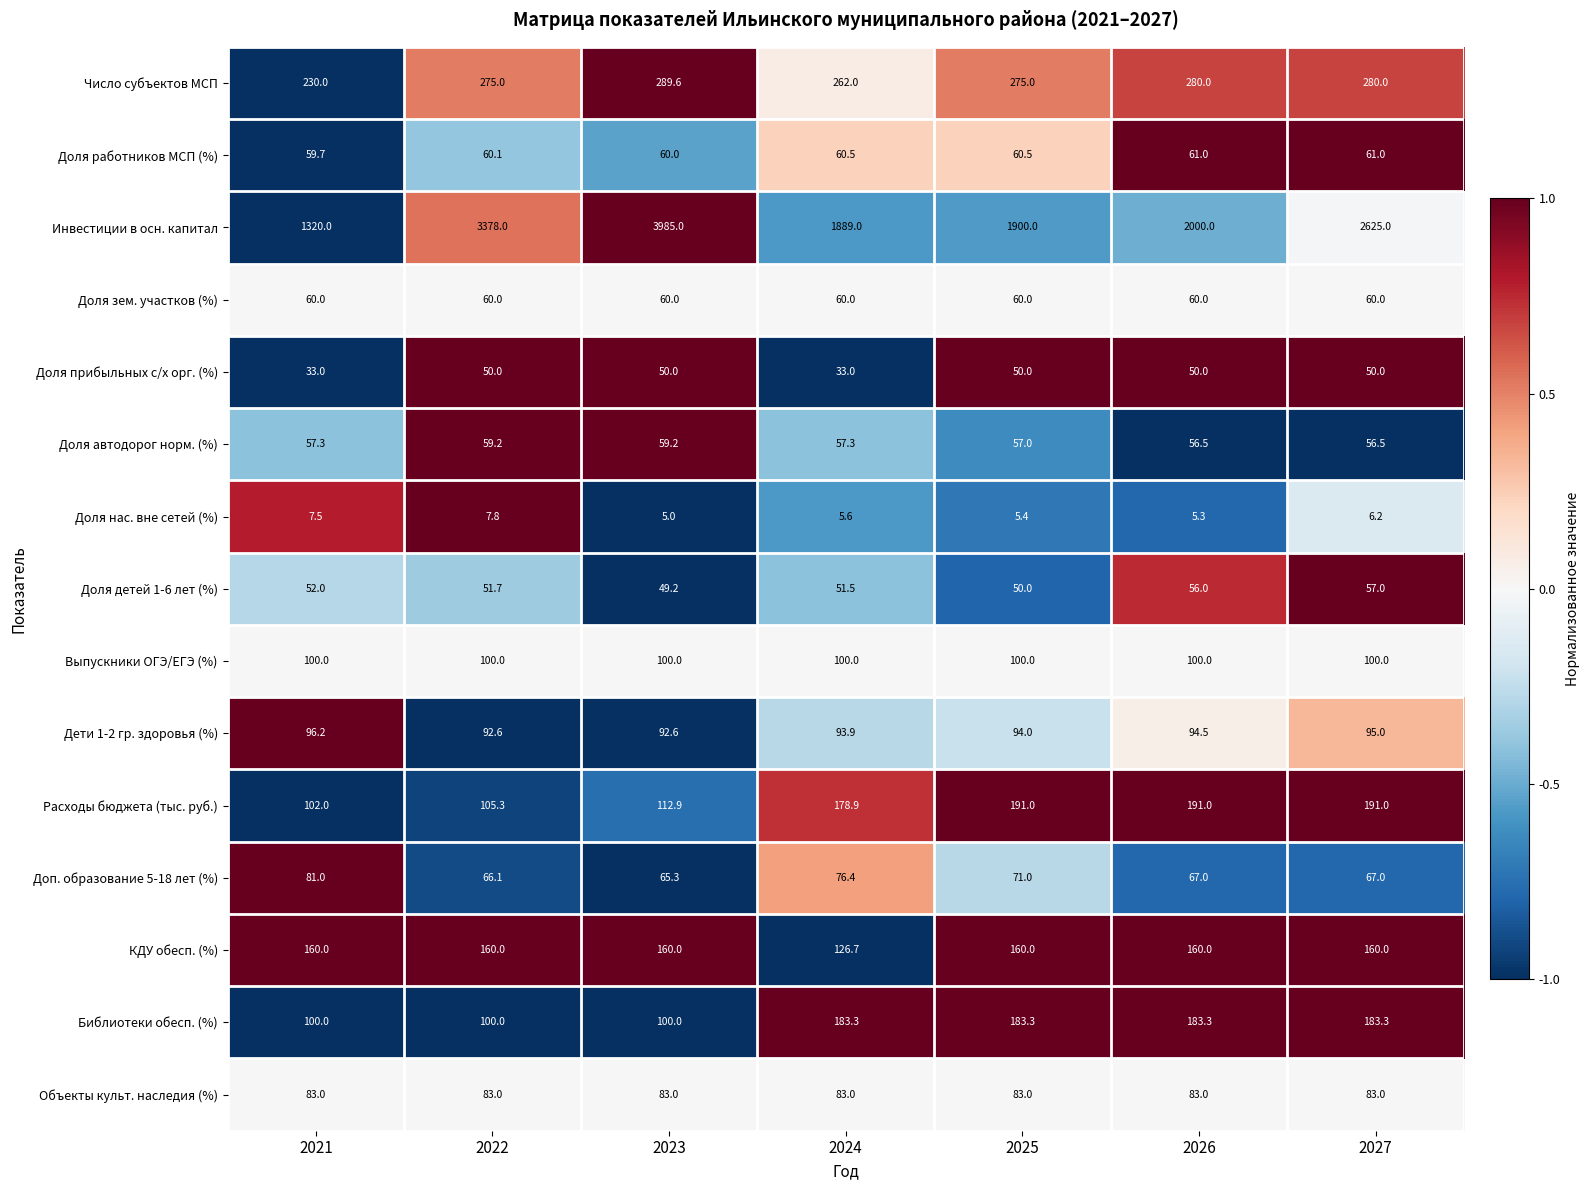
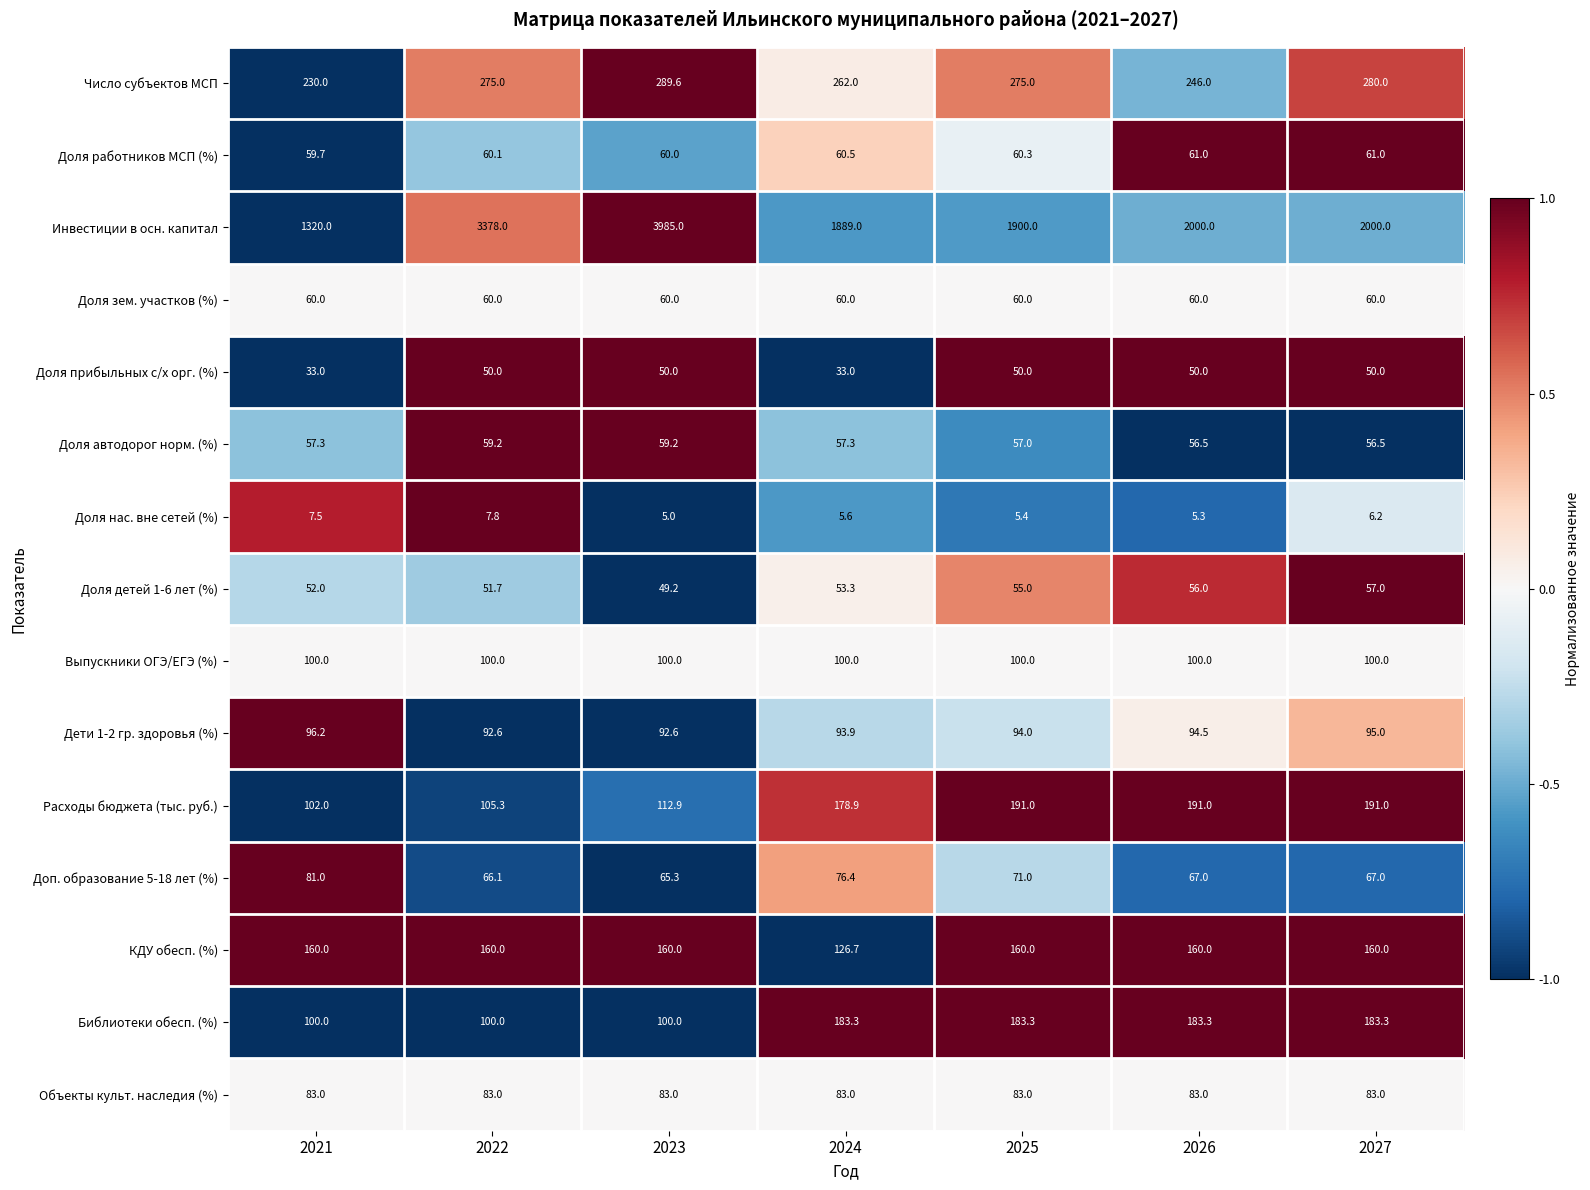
Число субъектов МСП, 2026: 280.0 -> 246.0
Доля работников МСП (%), 2025: 60.5 -> 60.3
Инвестиции в осн. капитал, 2027: 2625.0 -> 2000.0
Доля детей 1-6 лет (%), 2024: 51.5 -> 53.3
Доля детей 1-6 лет (%), 2025: 50.0 -> 55.0
